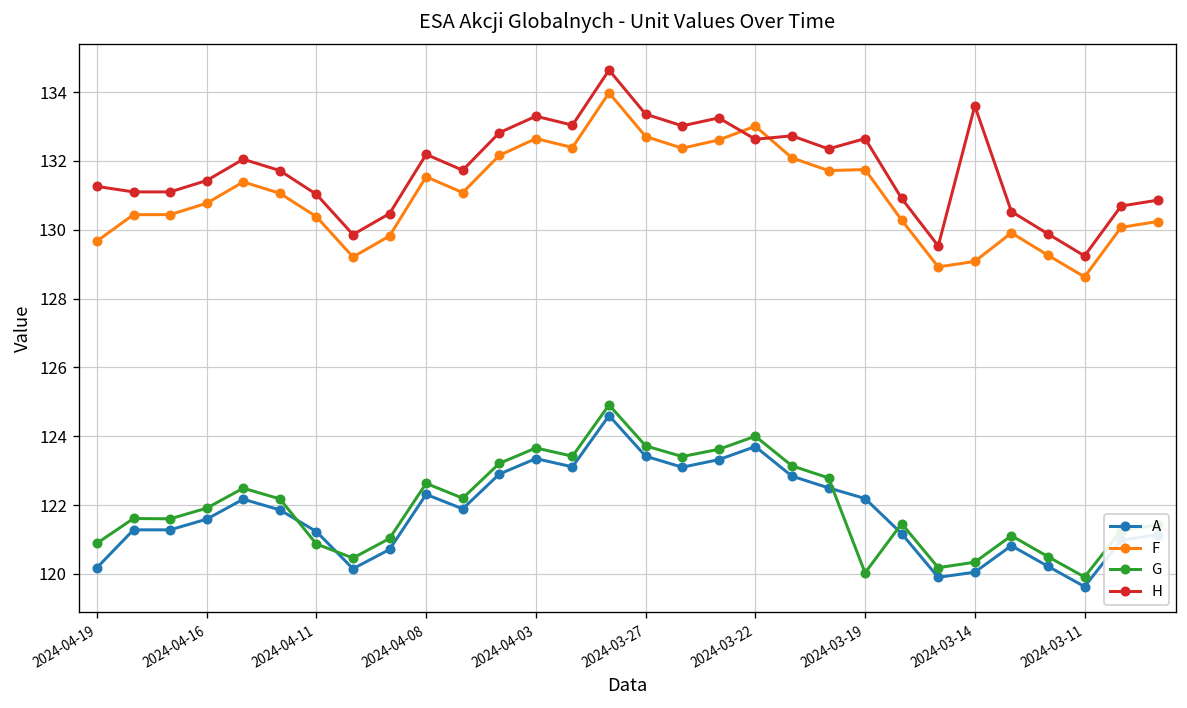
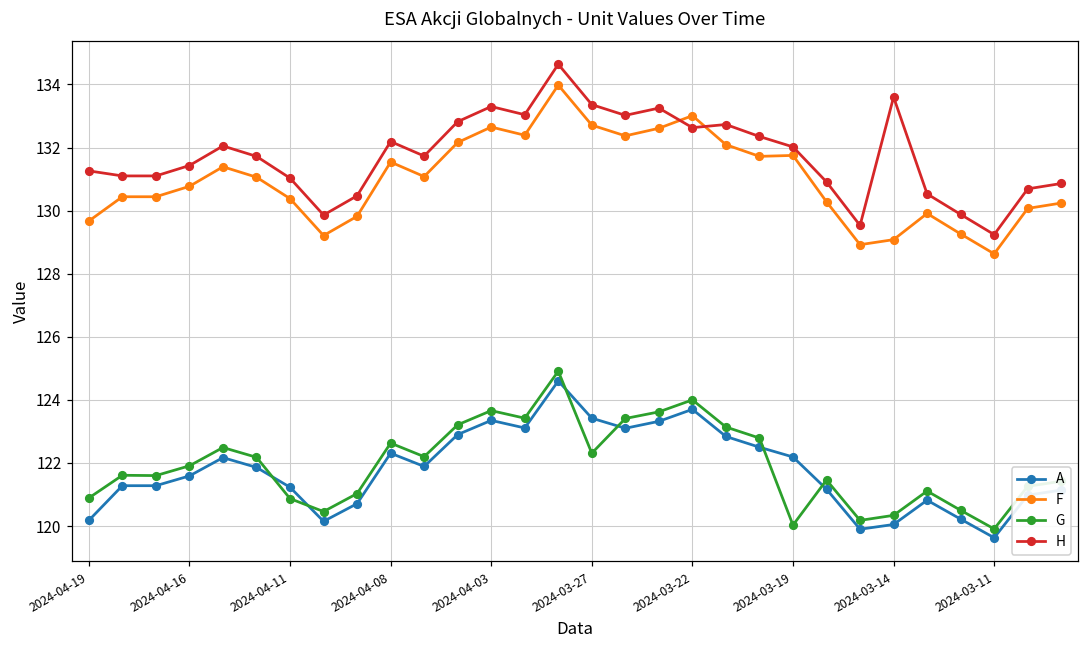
G, 2024-03-27: 123.7 -> 122.3
H, 2024-03-19: 132.7 -> 132.0
